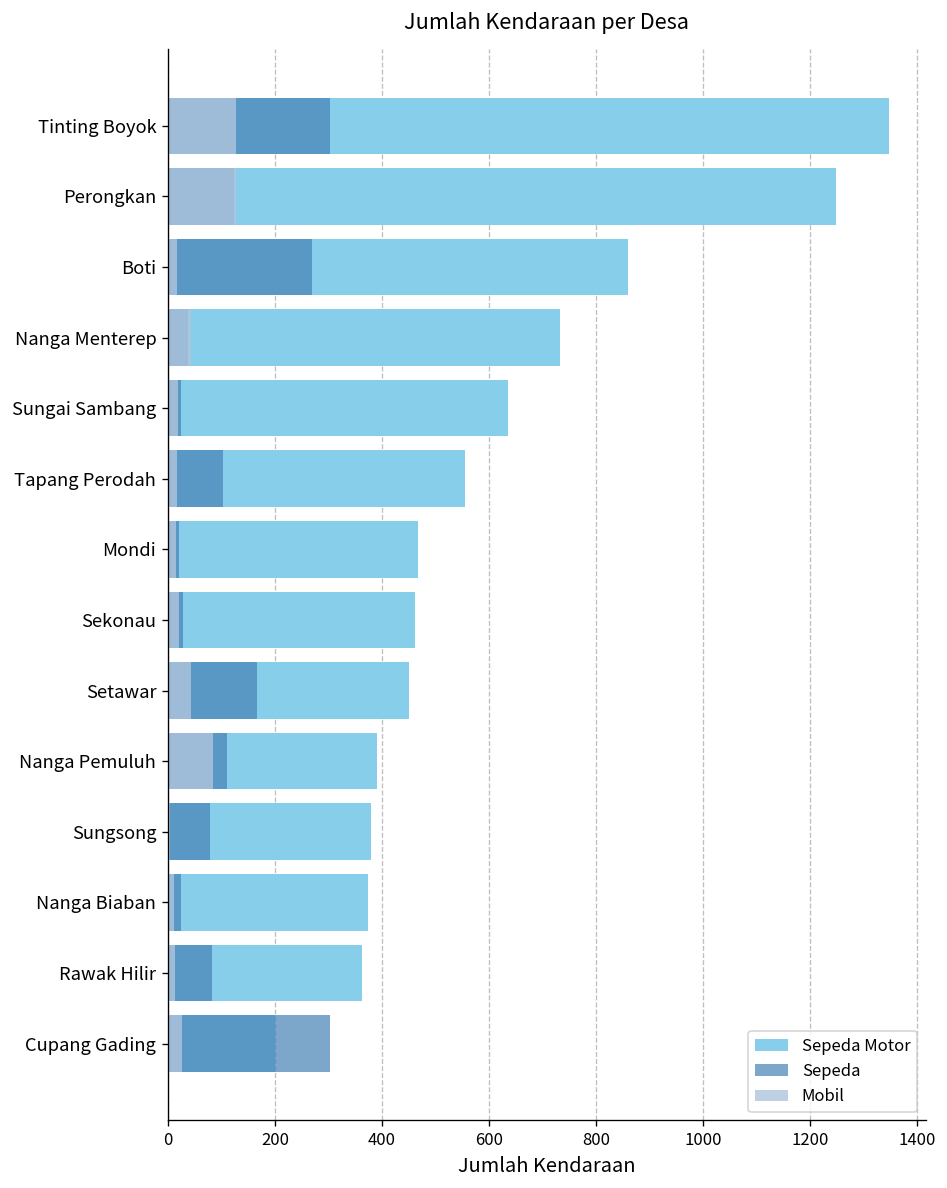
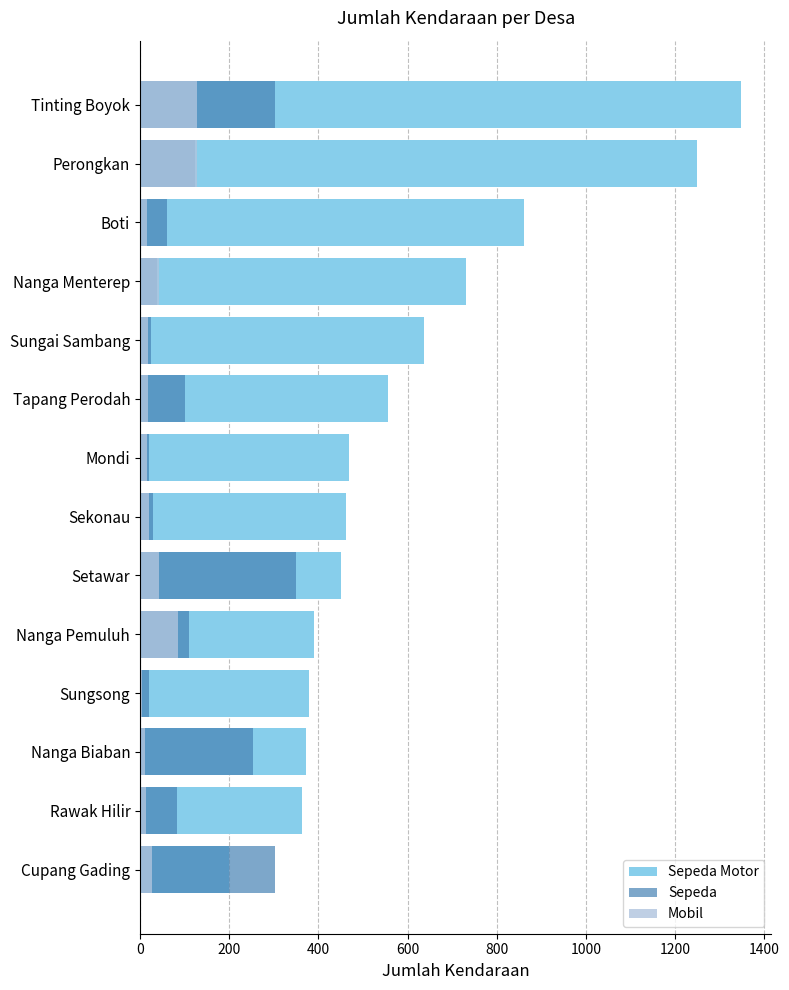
Sepeda, Boti: 270 -> 60
Sepeda, Setawar: 170 -> 350
Sepeda, Sungsong: 80 -> 20
Sepeda, Nanga Biaban: 20 -> 250
